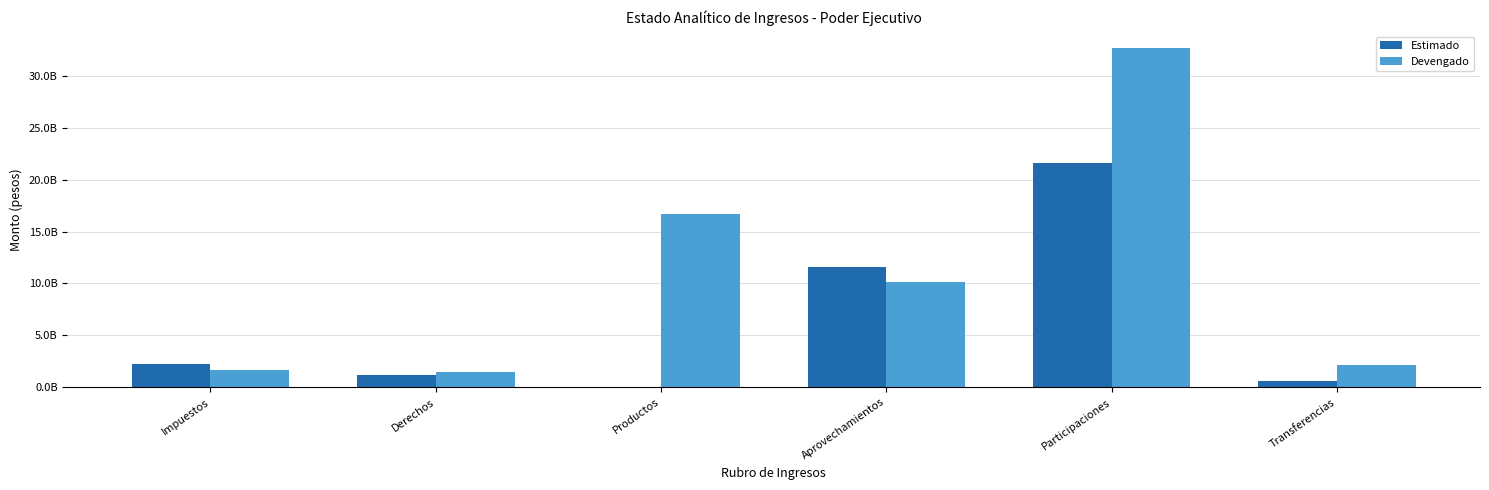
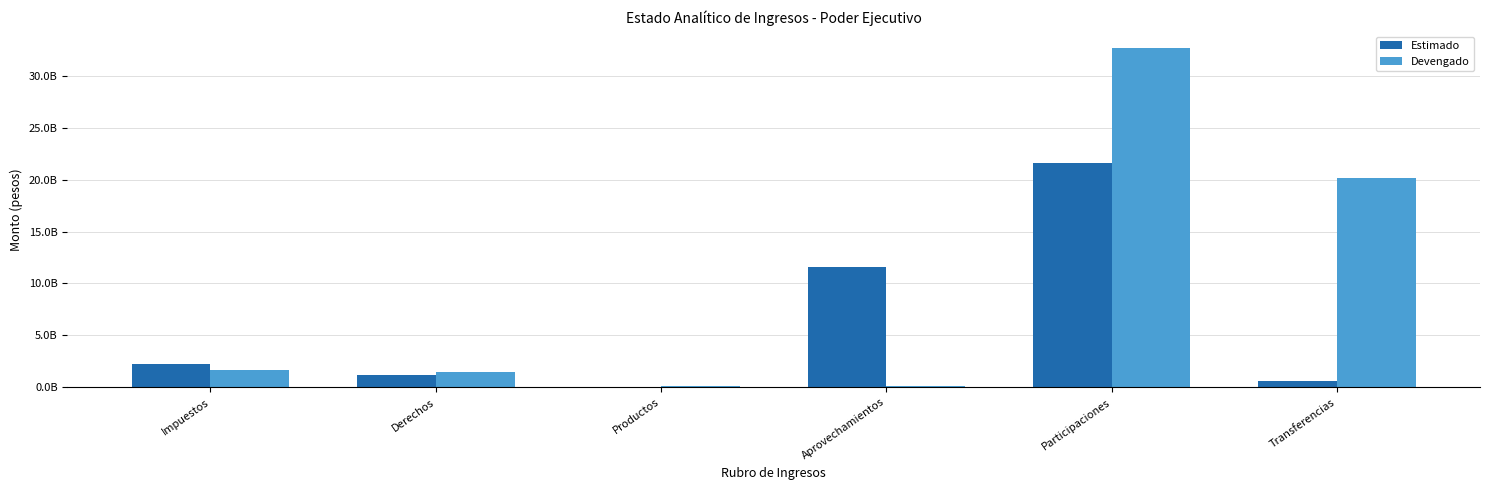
Devengado, Productos: 16700000000 -> 100000000
Devengado, Aprovechamientos: 10200000000 -> 100000000
Devengado, Transferencias: 2100000000 -> 20200000000
